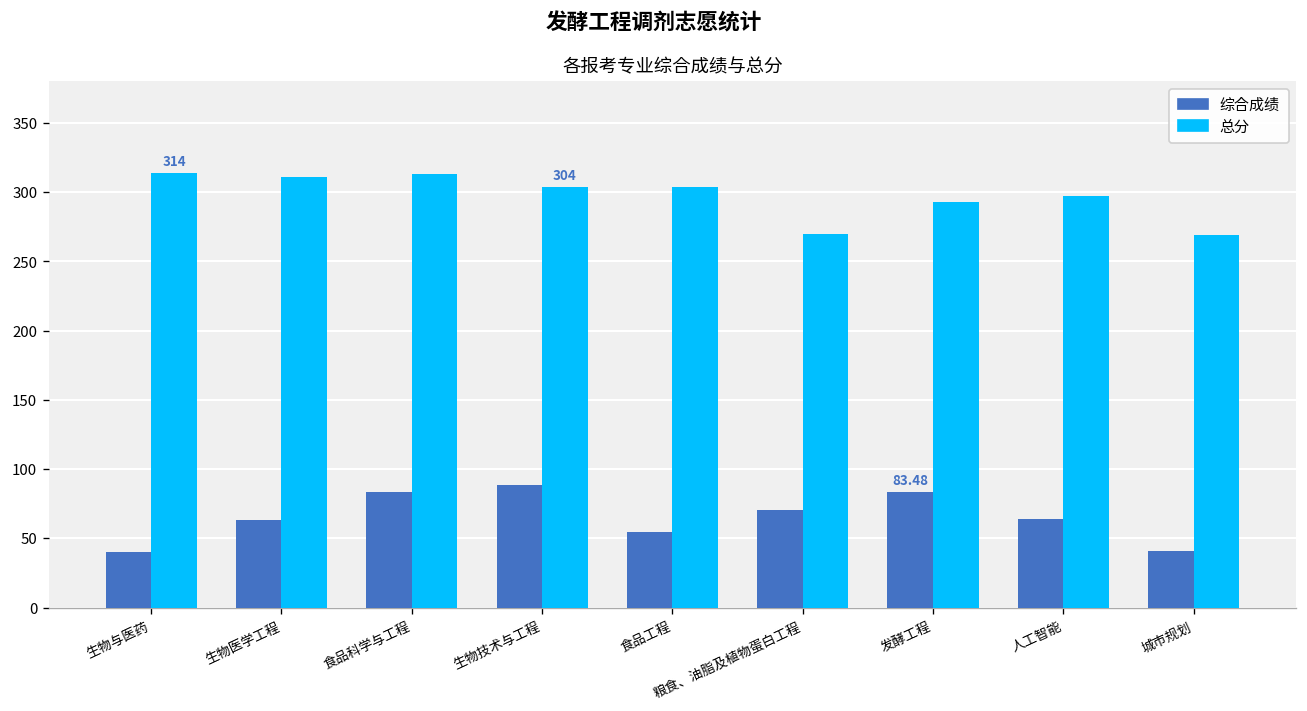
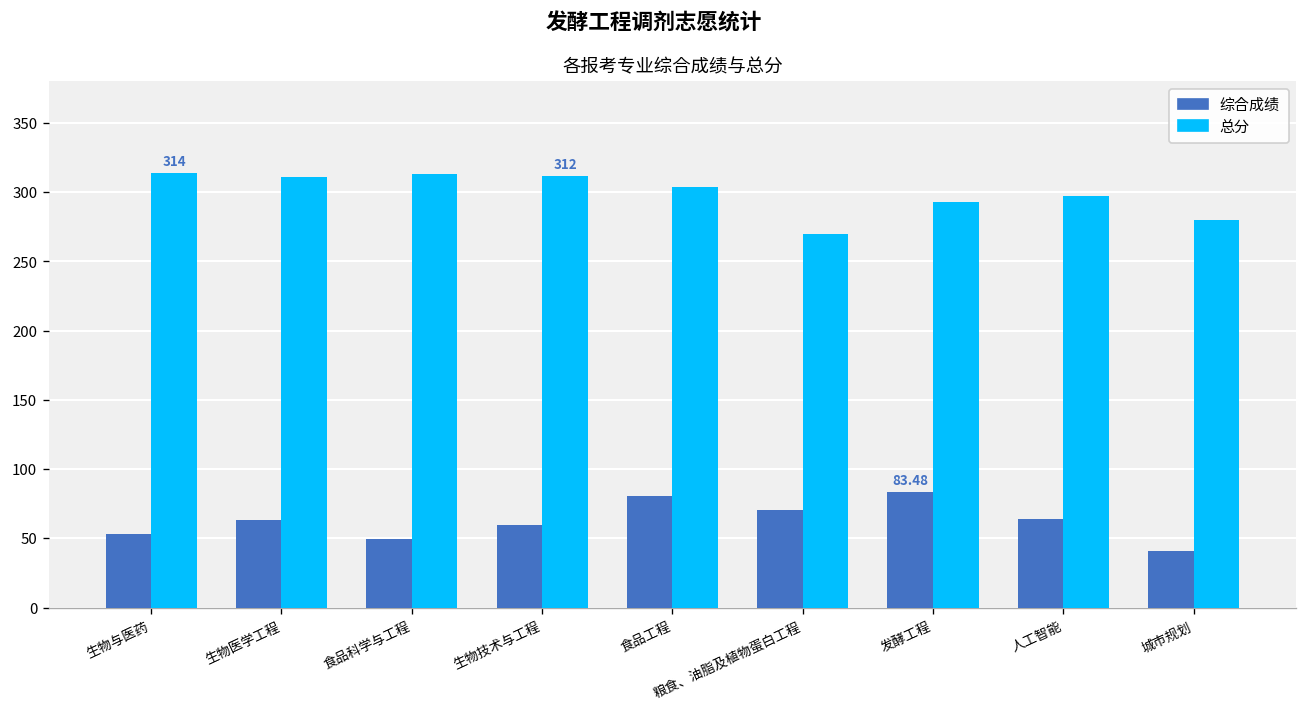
综合成绩, 生物与医药: 40 -> 53
综合成绩, 食品科学与工程: 83 -> 50
综合成绩, 生物技术与工程: 88 -> 60
总分, 生物技术与工程: 304 -> 312
综合成绩, 食品工程: 55 -> 81
总分, 城市规划: 269 -> 280
